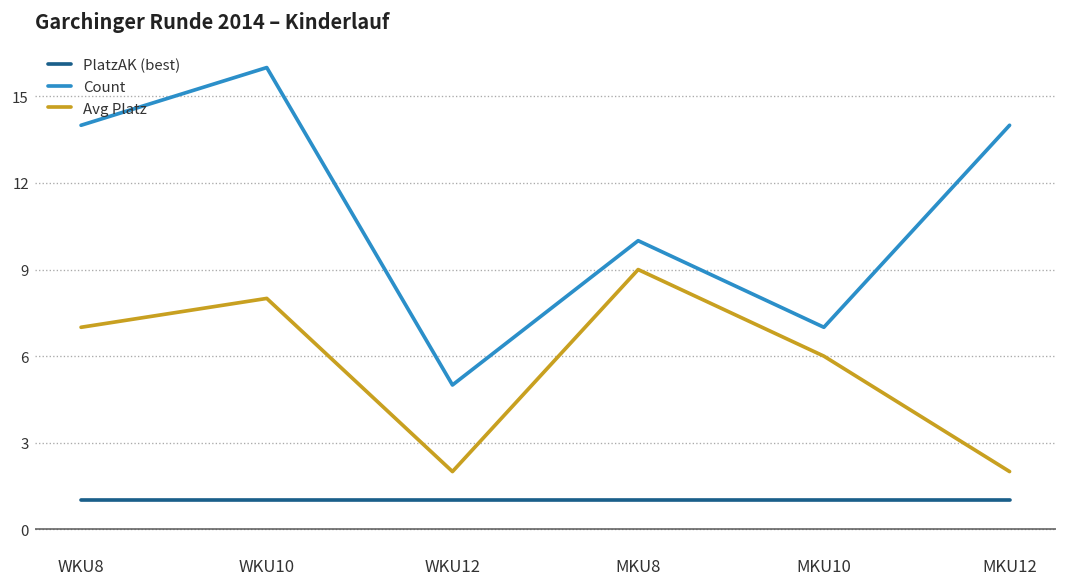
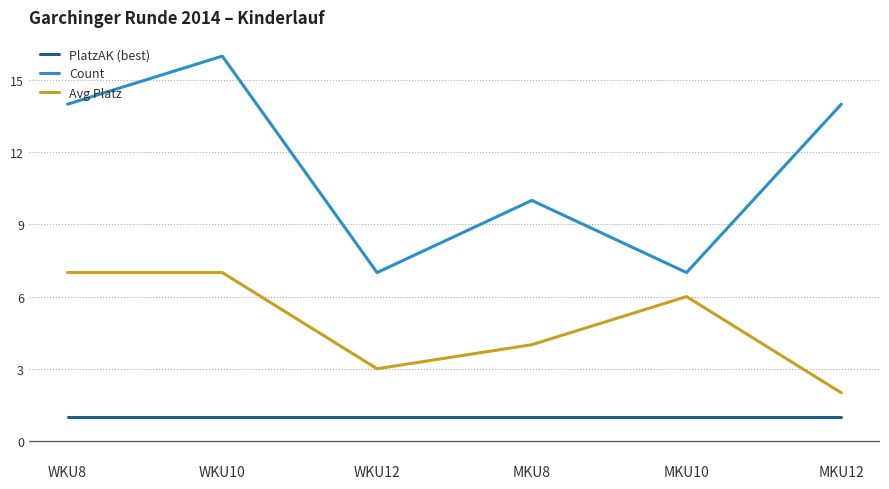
Avg Platz, WKU10: 8 -> 7
Count, WKU12: 5 -> 7
Avg Platz, WKU12: 2 -> 3
Avg Platz, MKU8: 9 -> 4
